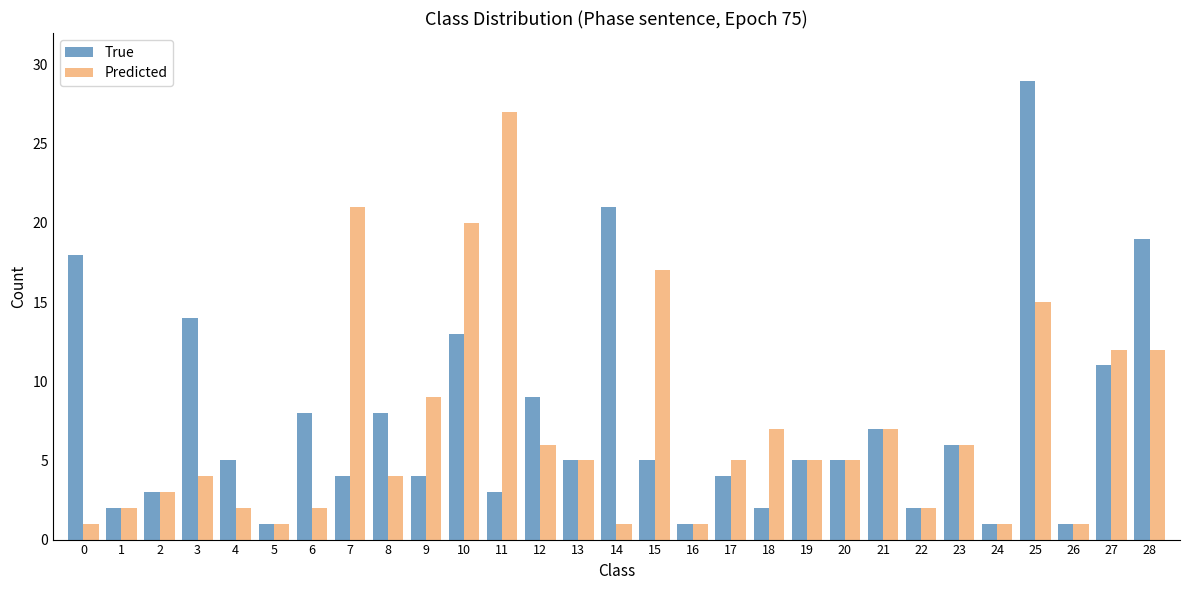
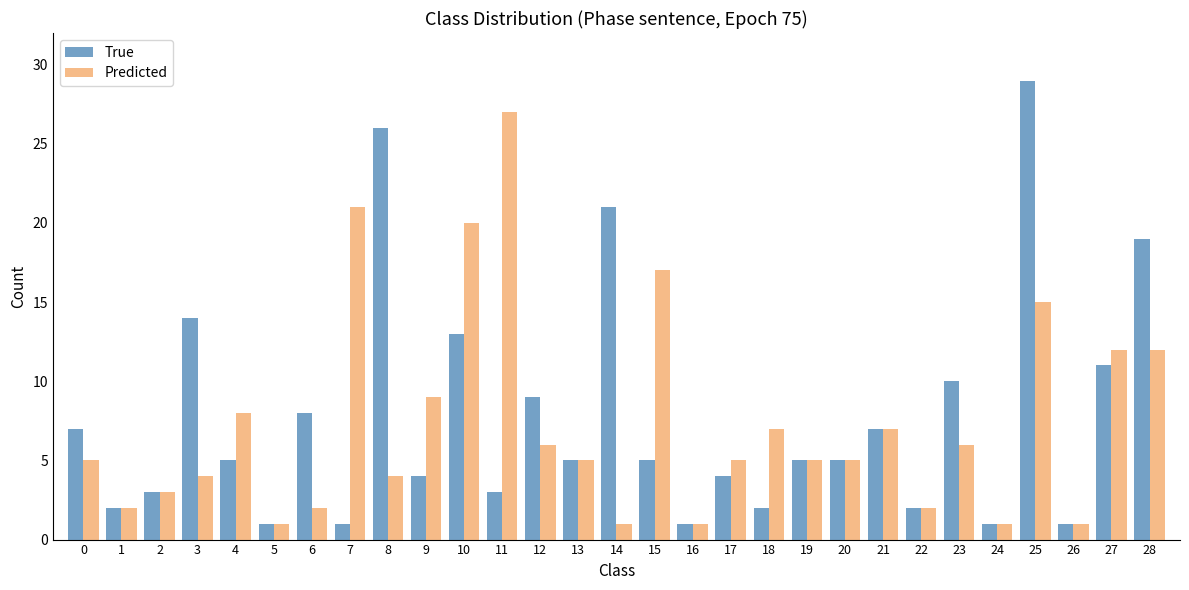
True, 0: 18 -> 7
Predicted, 0: 1 -> 5
Predicted, 4: 2 -> 8
True, 7: 4 -> 1
True, 8: 8 -> 26
True, 23: 6 -> 10
